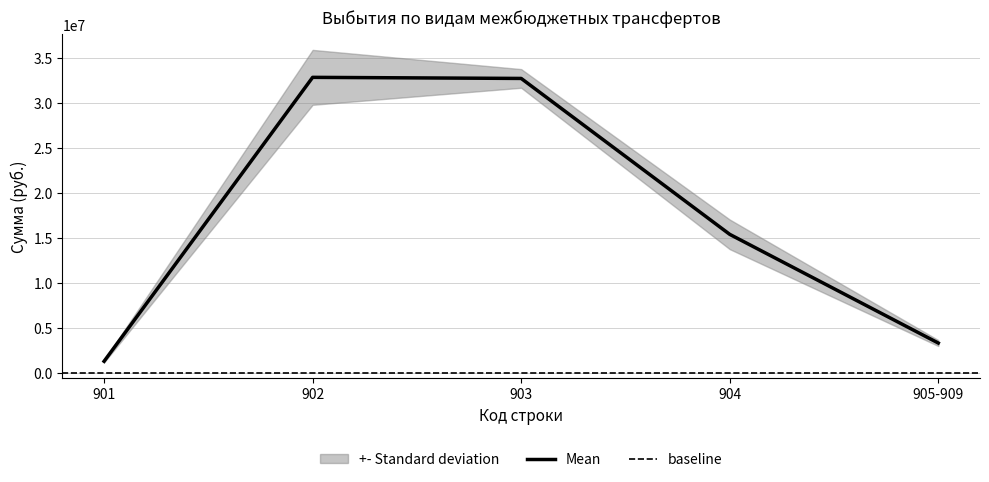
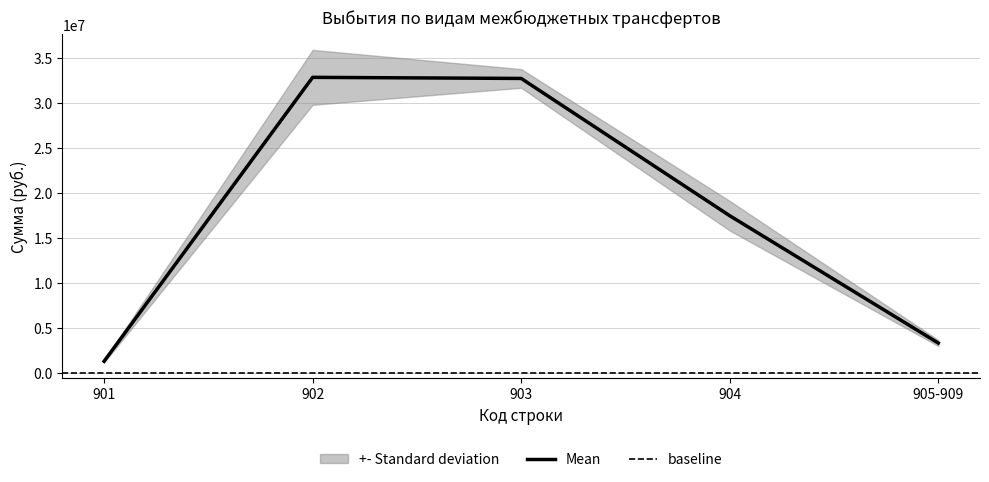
Mean, 904: 15000000 -> 17000000
